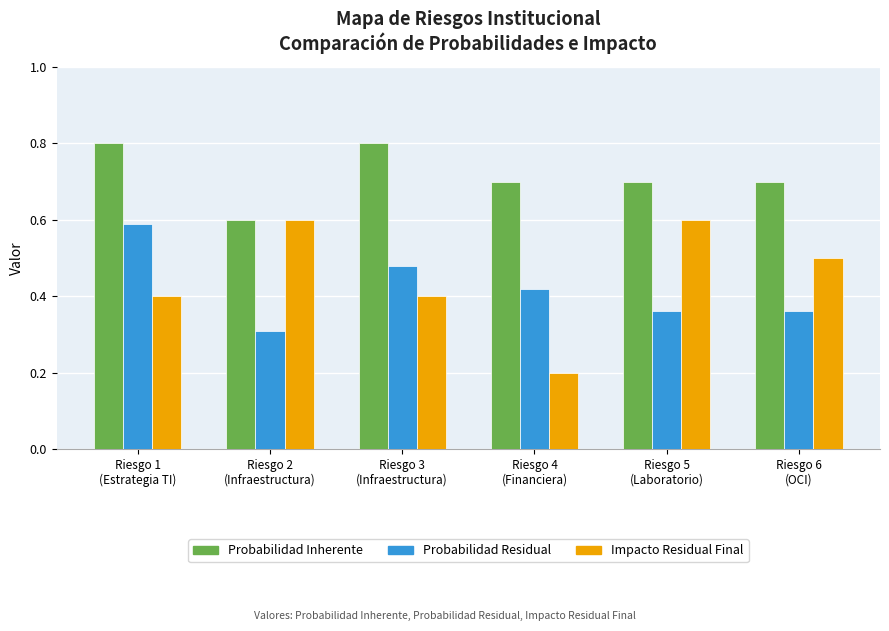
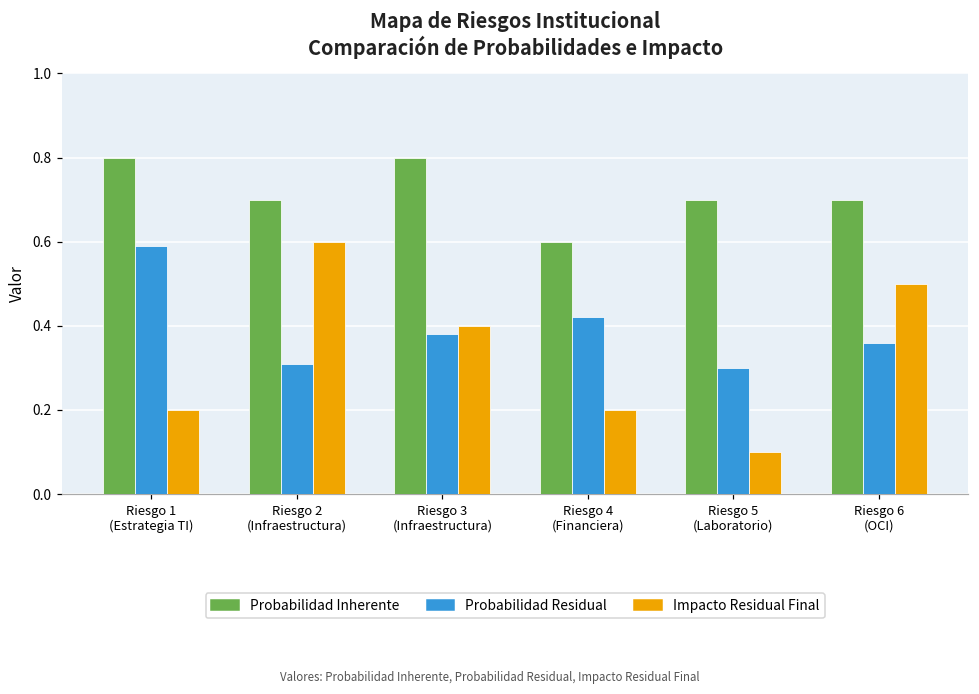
Impacto Residual Final, Riesgo 1 (Estrategia TI): 0.4 -> 0.2
Probabilidad Inherente, Riesgo 2 (Infraestructura): 0.6 -> 0.7
Probabilidad Residual, Riesgo 3 (Infraestructura): 0.48 -> 0.38
Probabilidad Inherente, Riesgo 4 (Financiera): 0.7 -> 0.6
Probabilidad Residual, Riesgo 5 (Laboratorio): 0.36 -> 0.30
Impacto Residual Final, Riesgo 5 (Laboratorio): 0.6 -> 0.1
